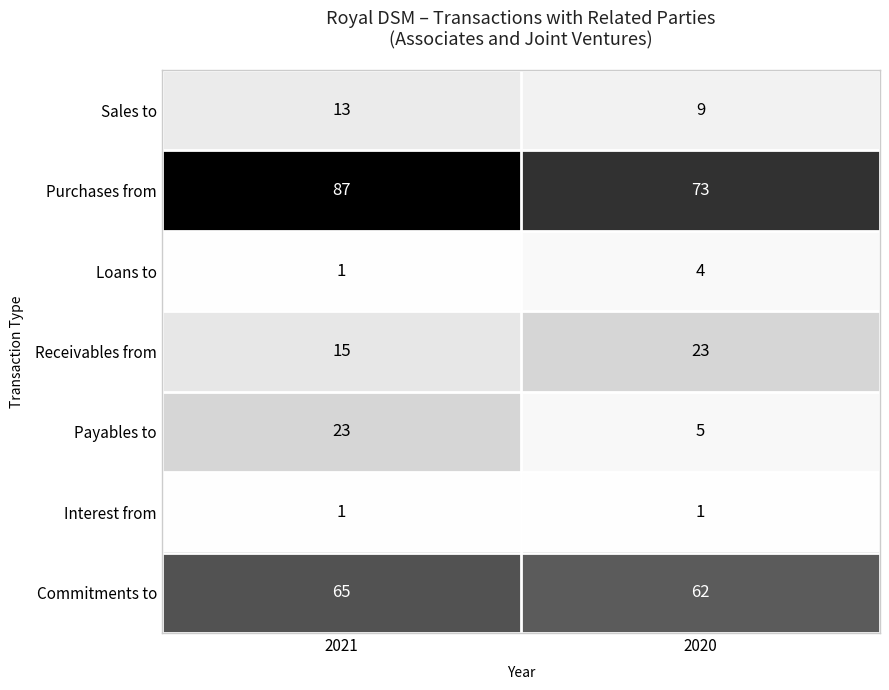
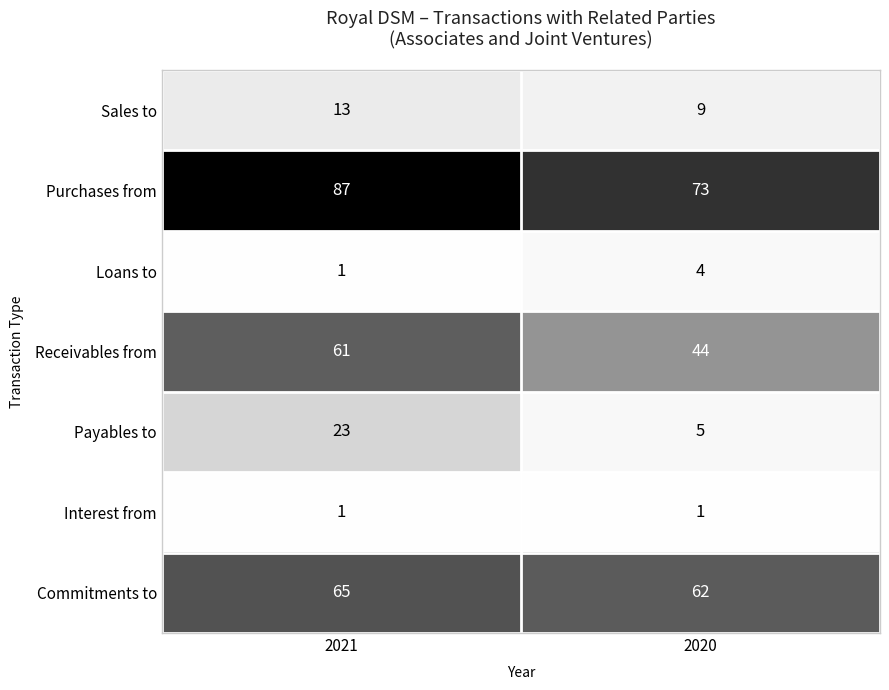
Receivables from, 2021: 15 -> 61
Receivables from, 2020: 23 -> 44
